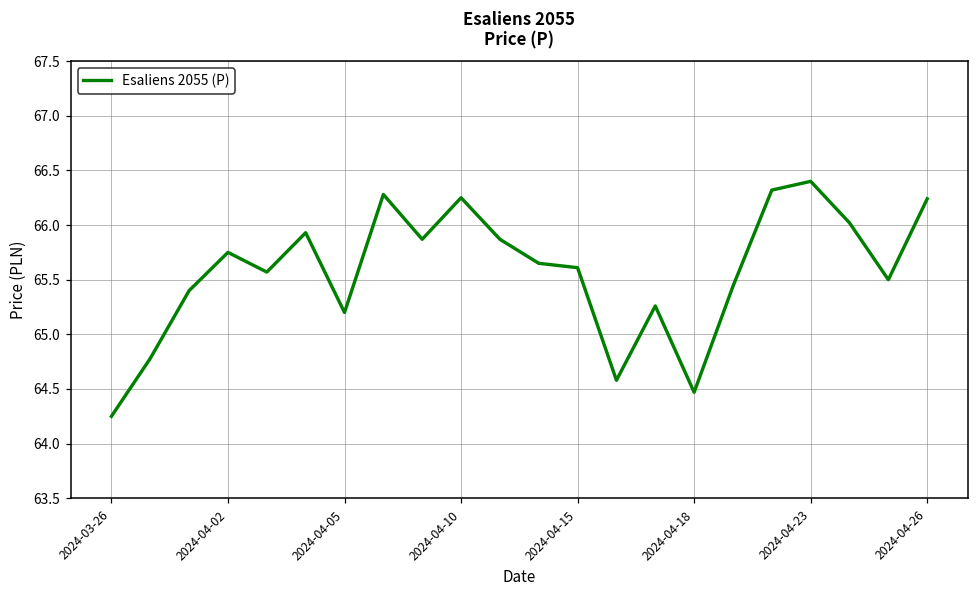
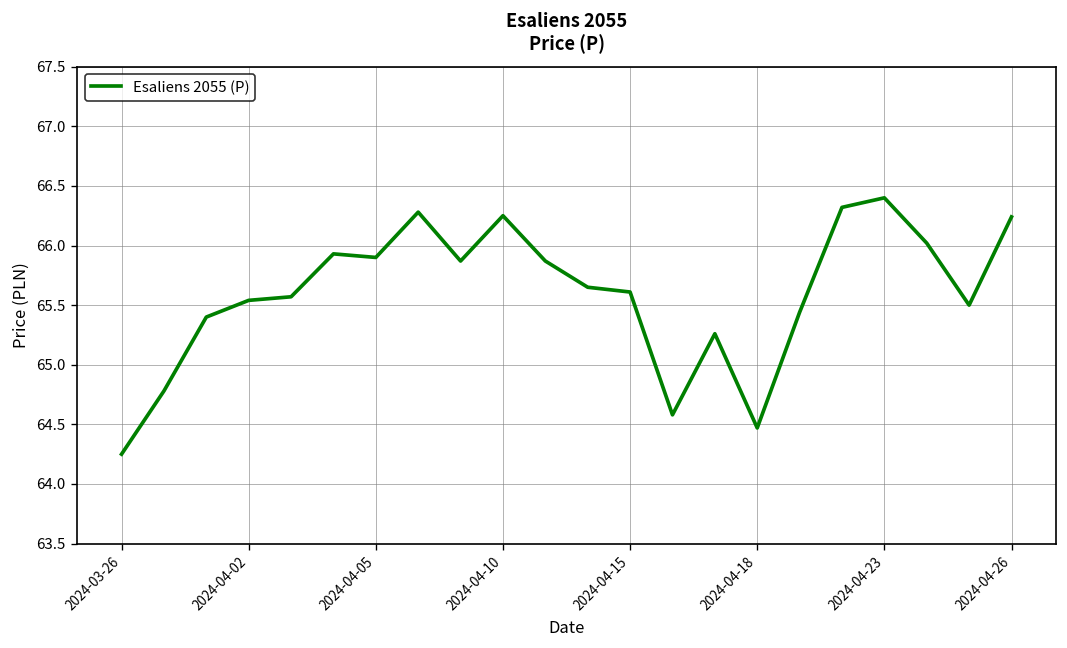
2024-04-02: 65.8 -> 65.5
2024-04-05: 65.2 -> 65.9
